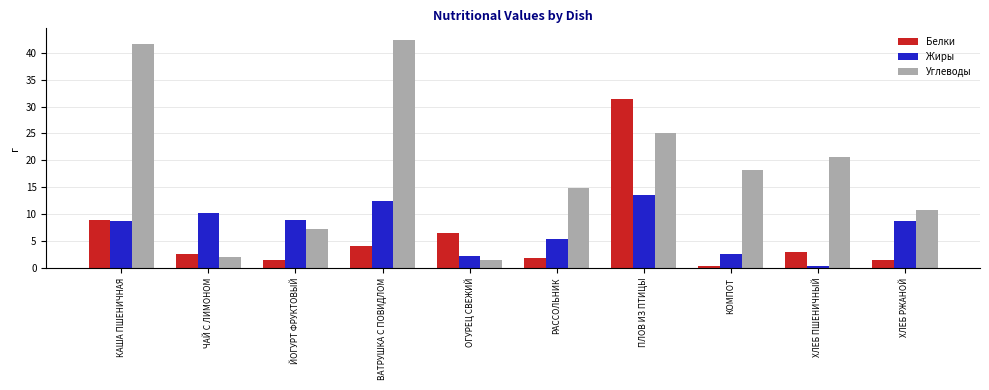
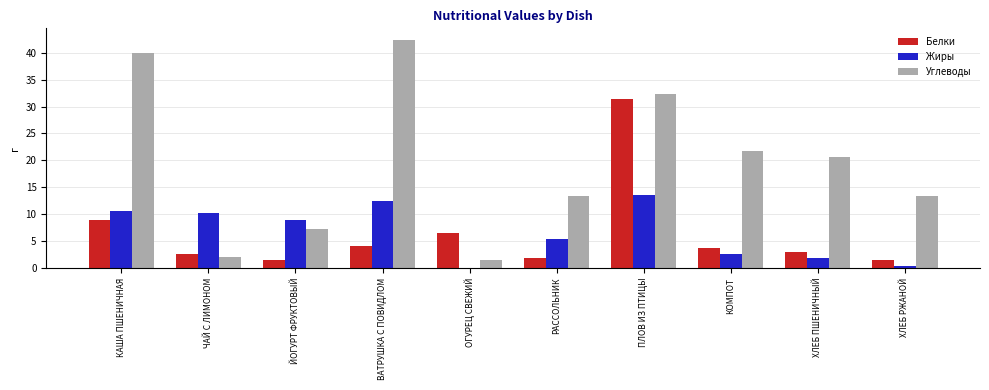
Жиры, КАША ПШЕНИЧНАЯ: 9 -> 11
Углеводы, КАША ПШЕНИЧНАЯ: 42 -> 40
Жиры, ОГУРЕЦ СВЕЖИЙ: 2 -> 0
Углеводы, РАССОЛЬНИК: 15 -> 13
Углеводы, ПЛОВ ИЗ ПТИЦЫ: 25 -> 32
Белки, КОМПОТ: 0 -> 4
Углеводы, КОМПОТ: 18 -> 22
Жиры, ХЛЕБ ПШЕНИЧНЫЙ: 0 -> 2
Жиры, ХЛЕБ РЖАНОЙ: 9 -> 0
Углеводы, ХЛЕБ РЖАНОЙ: 11 -> 13
